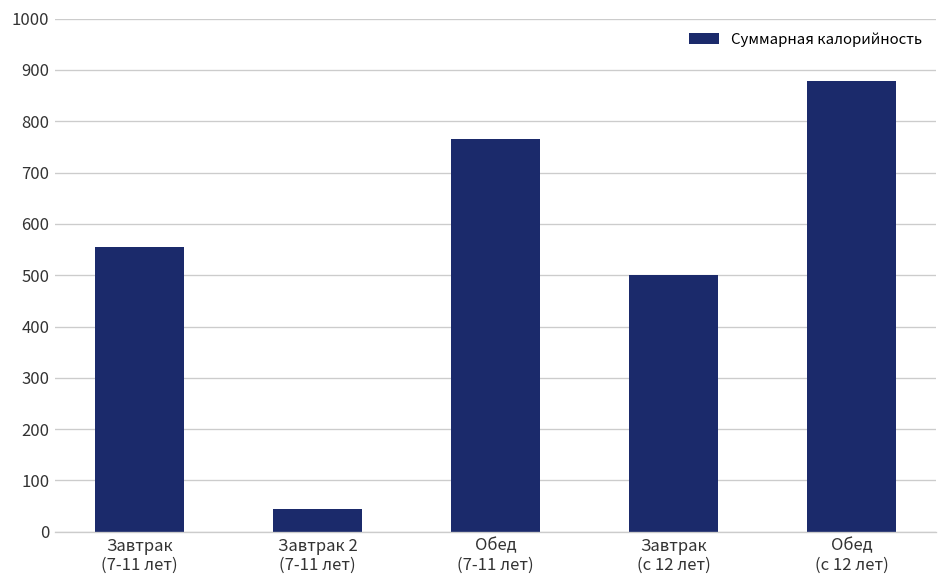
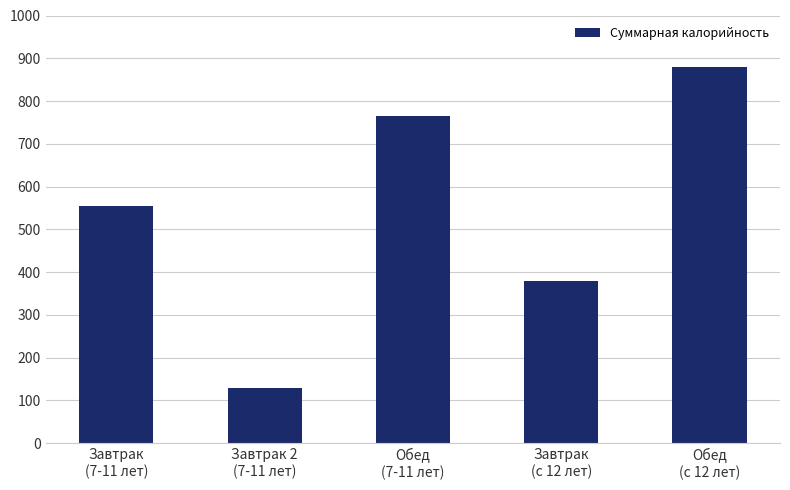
Завтрак 2 (7-11 лет): 50 -> 130
Завтрак (с 12 лет): 500 -> 380
